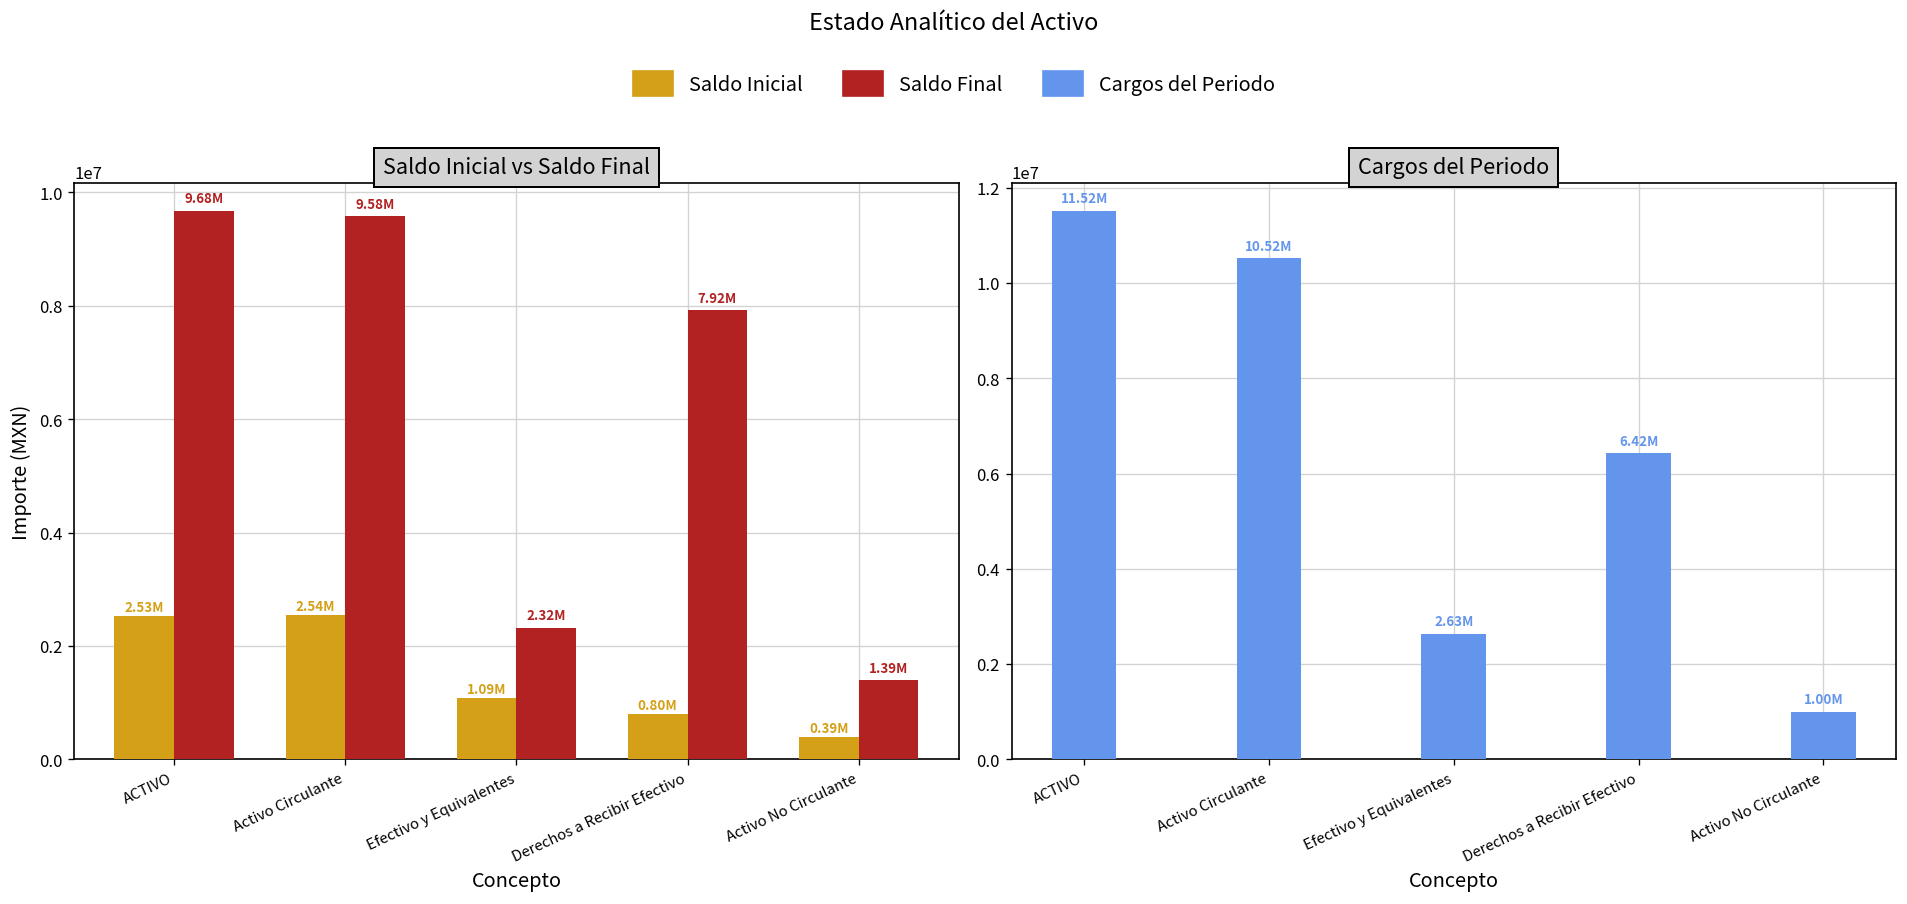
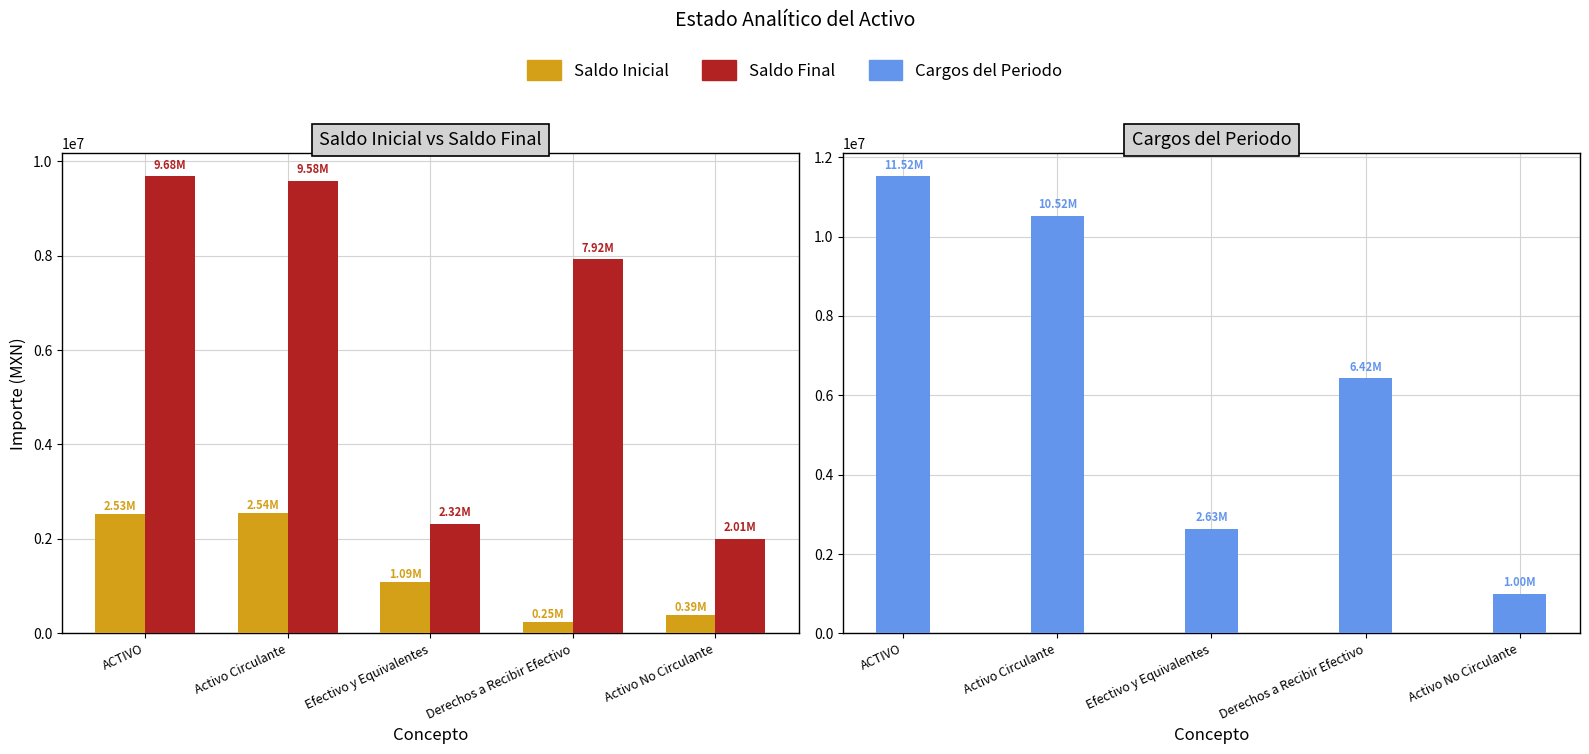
Saldo Inicial vs Saldo Final, Saldo Inicial, Derechos a Recibir Efectivo: 0.80M -> 0.25M
Saldo Inicial vs Saldo Final, Saldo Final, Activo No Circulante: 1.39M -> 2.01M
